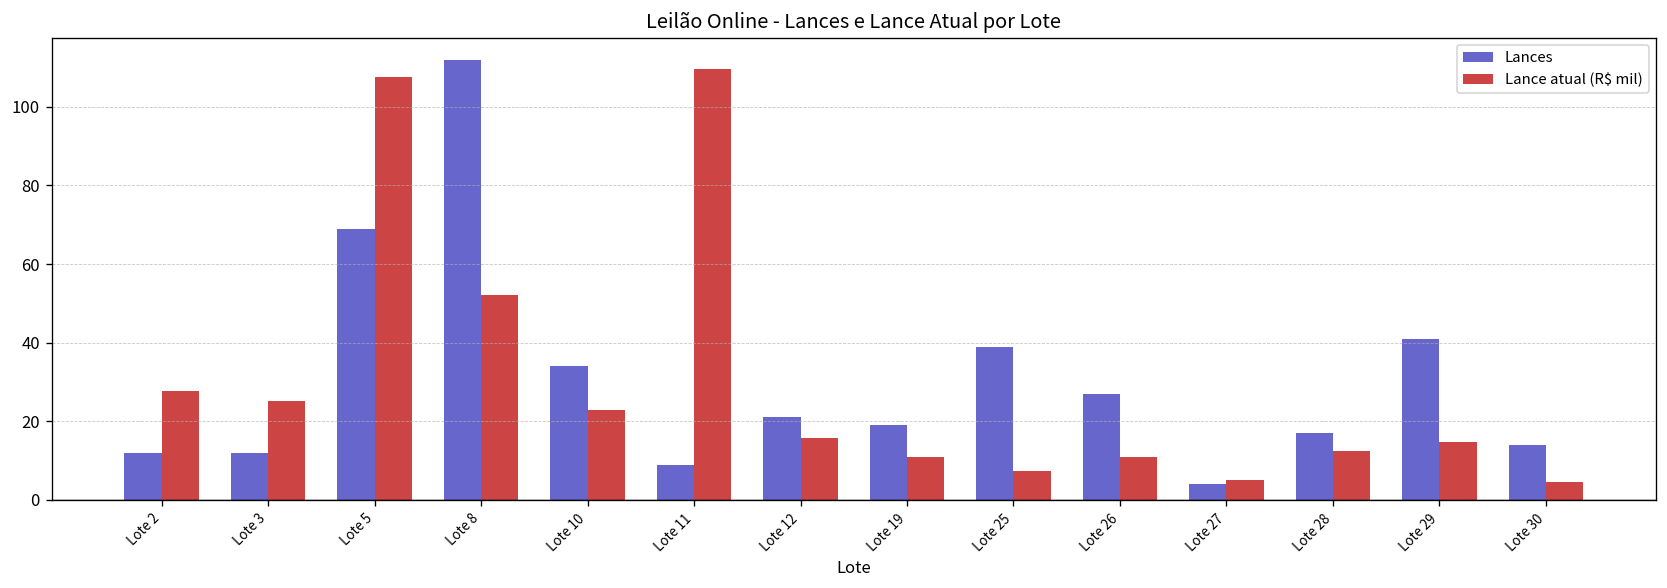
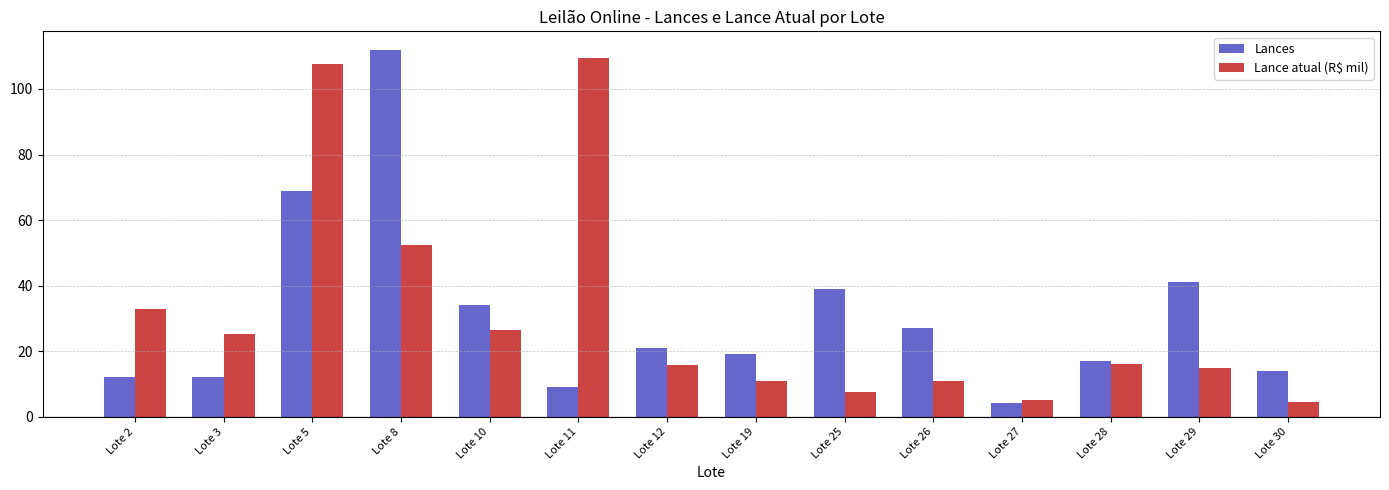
Lance atual (R$ mil), Lote 2: 28 -> 33
Lance atual (R$ mil), Lote 10: 23 -> 26
Lance atual (R$ mil), Lote 28: 13 -> 16
